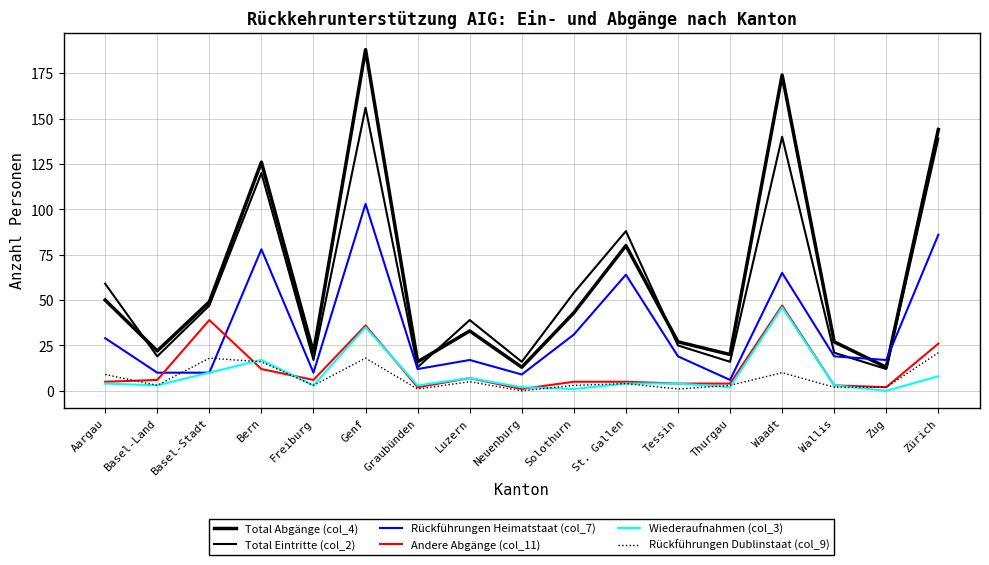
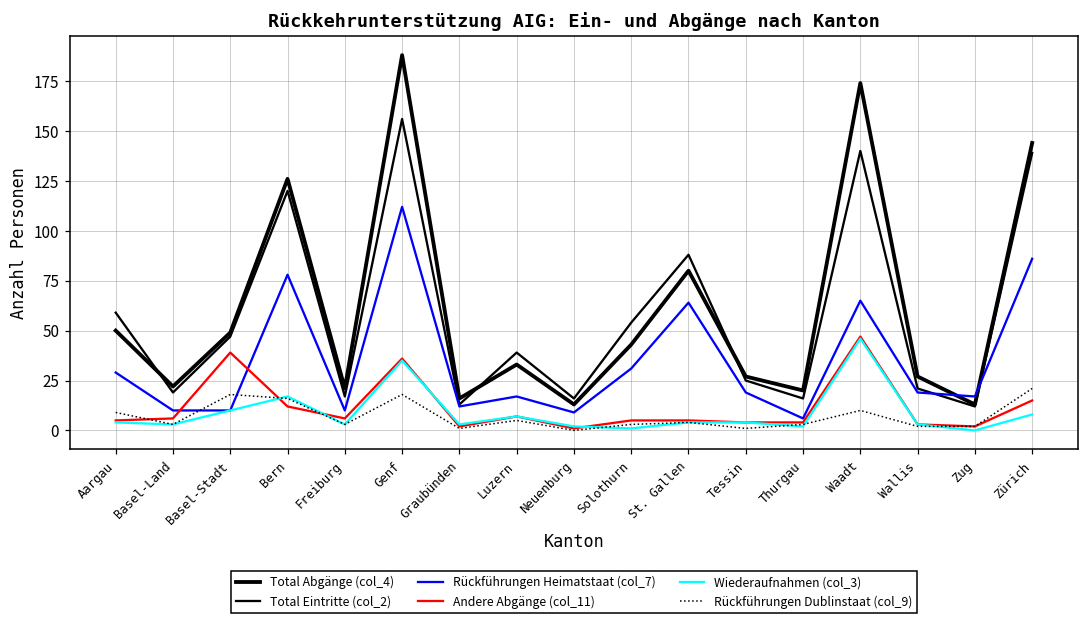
Rückführungen Heimatstaat (col_7), Genf: 103 -> 112
Andere Abgänge (col_11), Zürich: 26 -> 15
